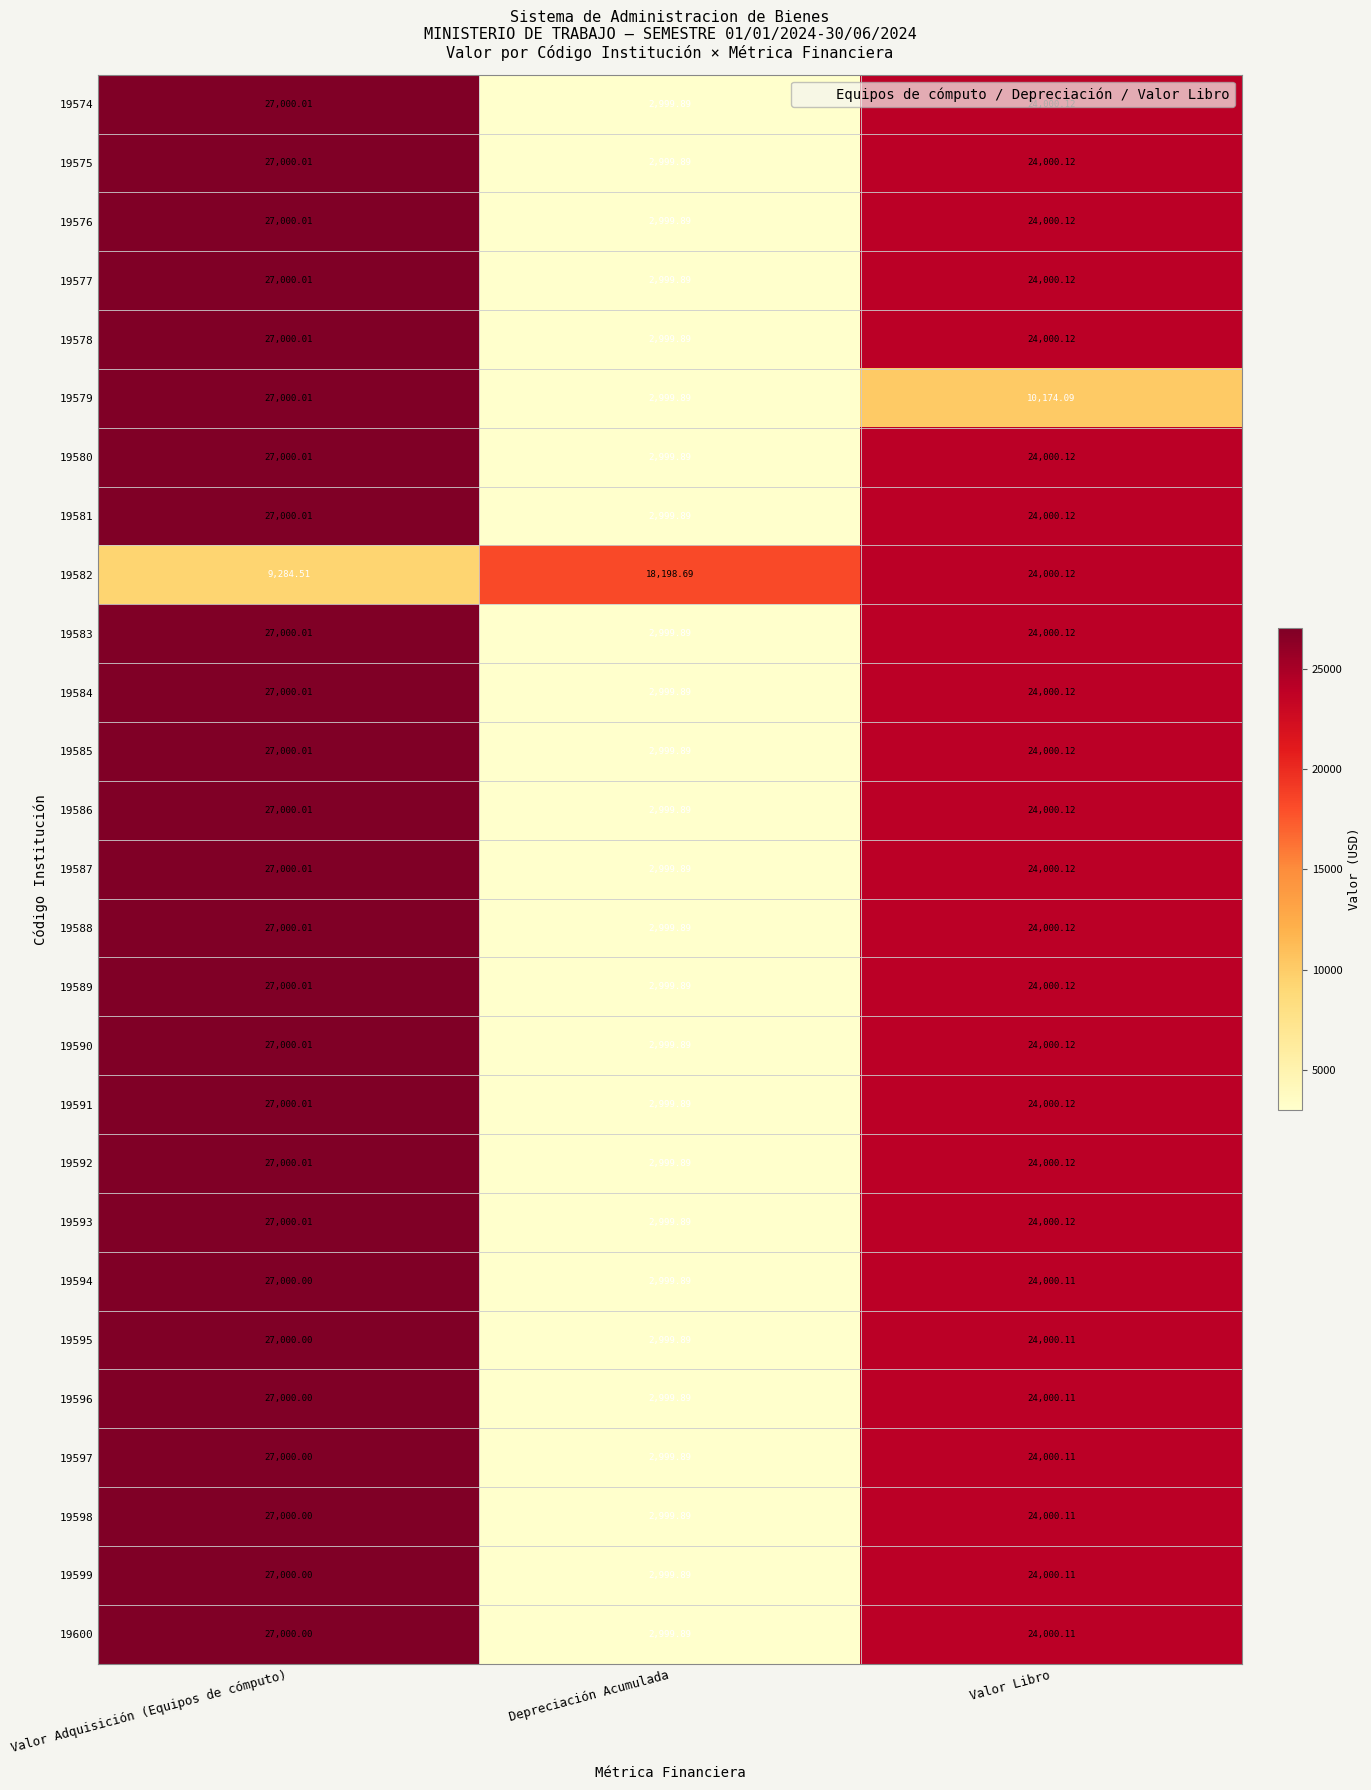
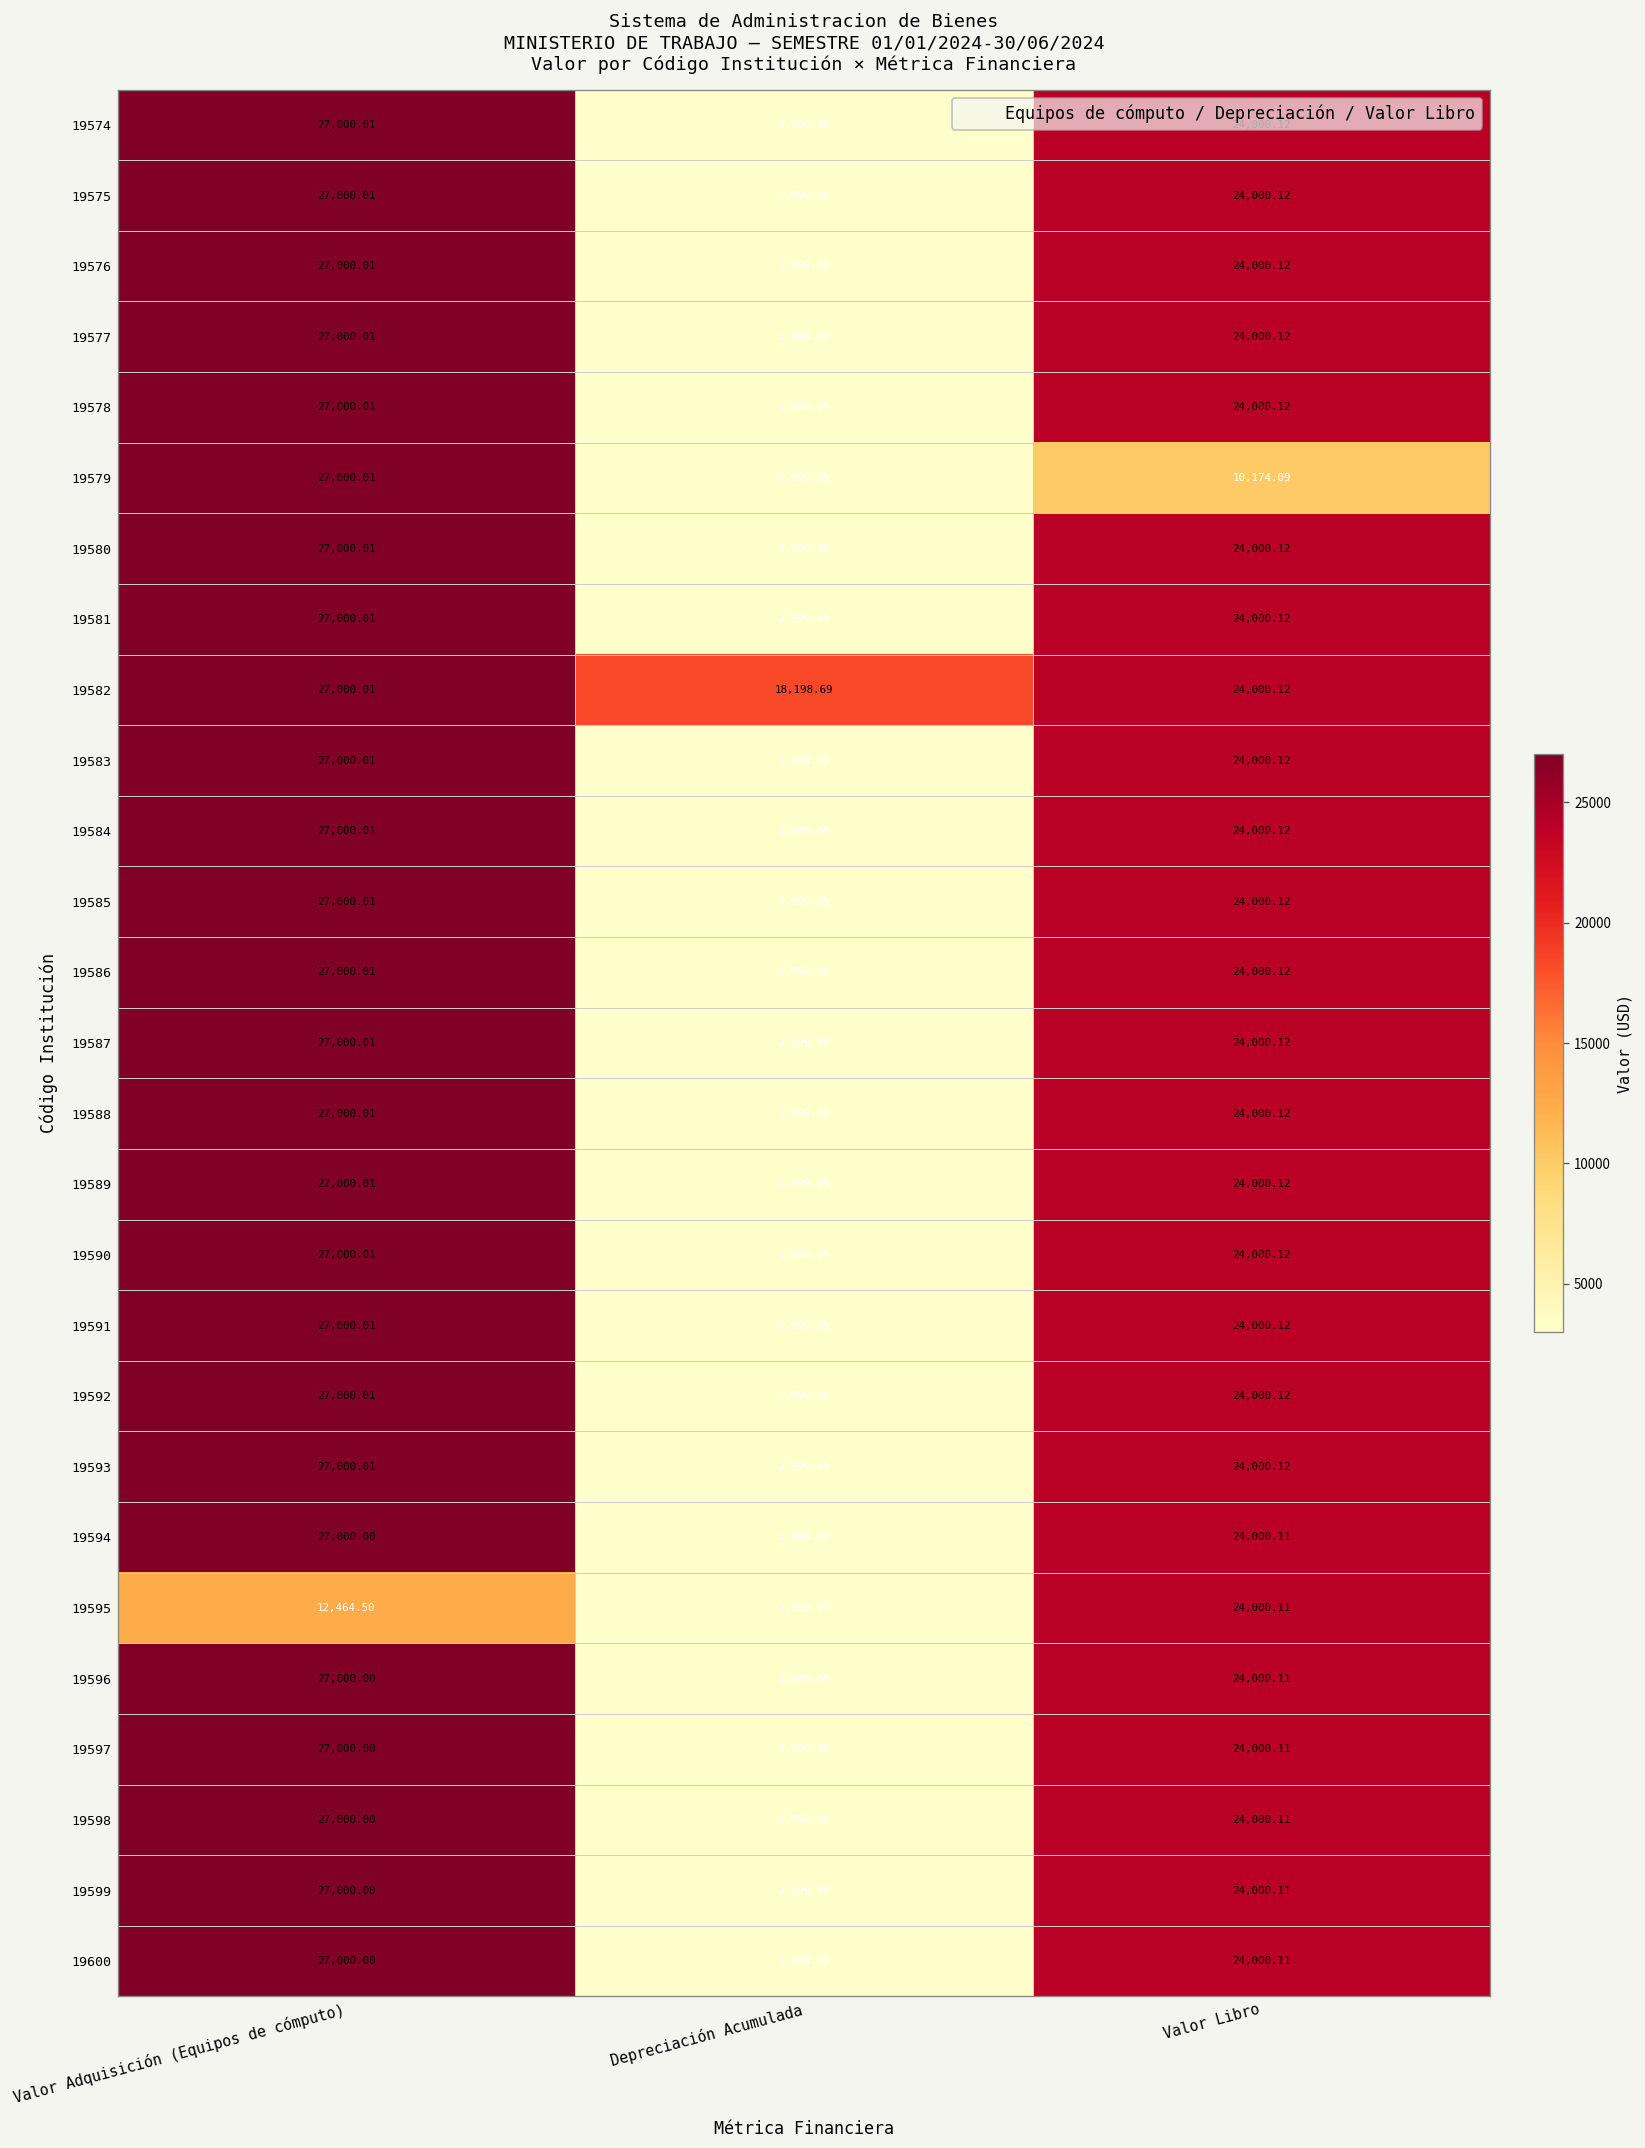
19582, Valor Adquisición (Equipos de cómputo): 9,284.51 -> 27,000.01
19595, Valor Adquisición (Equipos de cómputo): 27,000.00 -> 12,464.50
